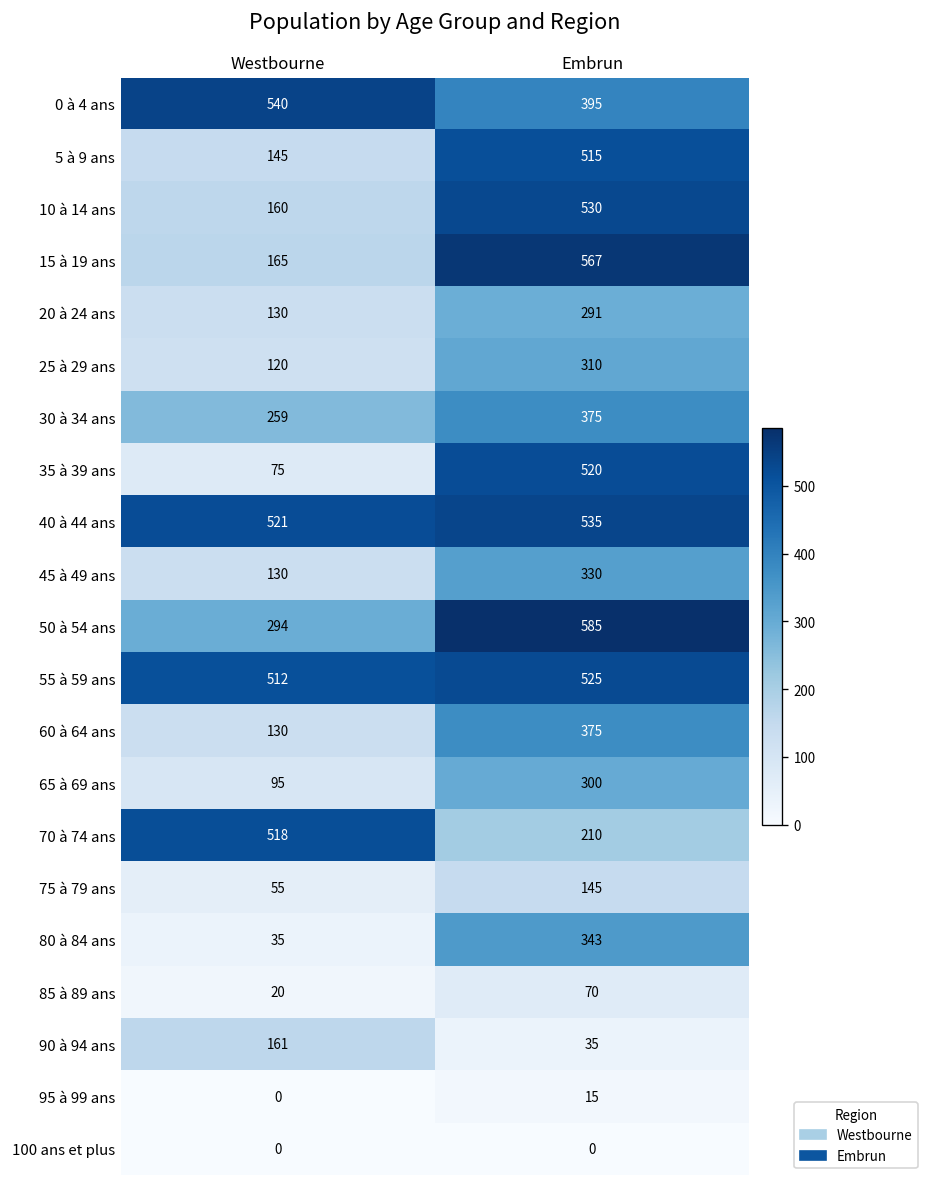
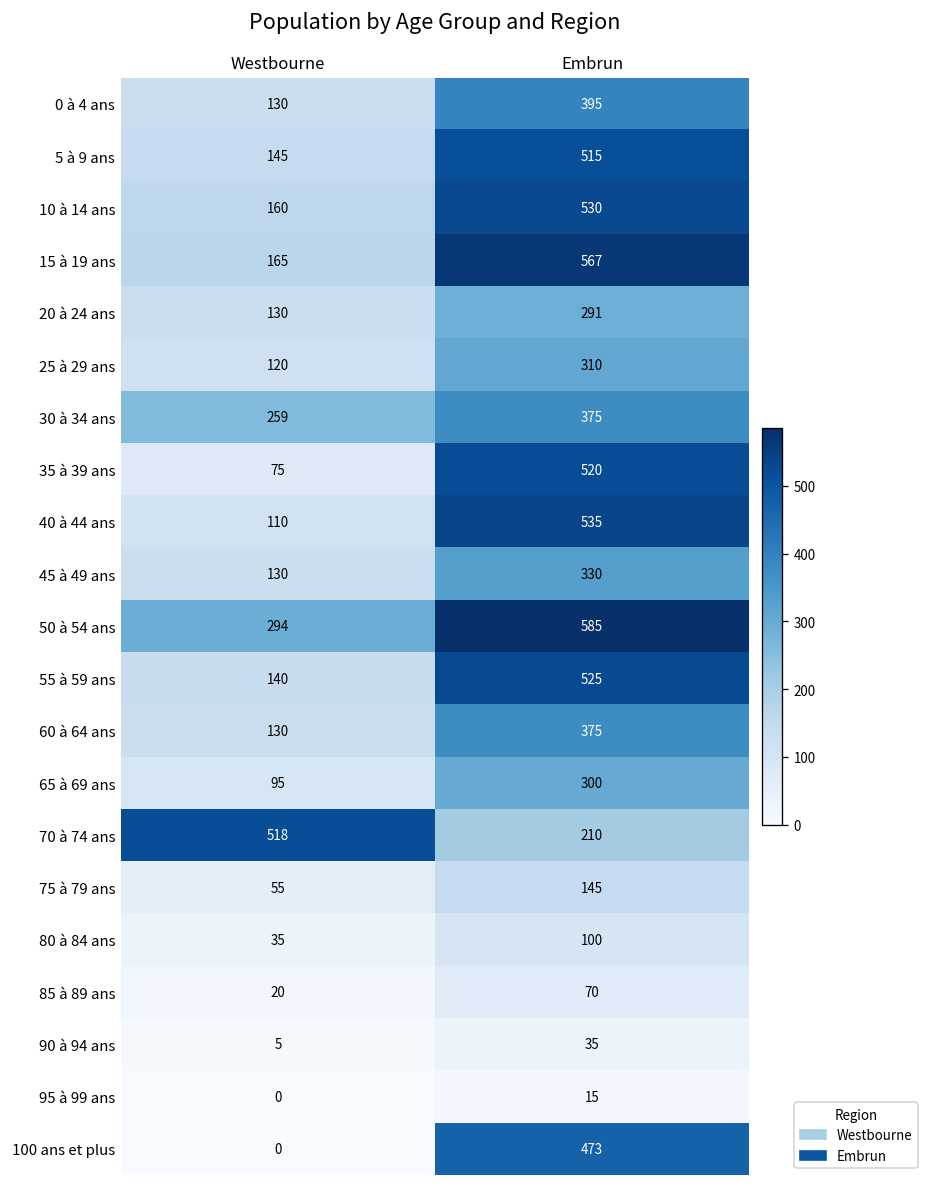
0 à 4 ans, Westbourne: 540 -> 130
40 à 44 ans, Westbourne: 521 -> 110
55 à 59 ans, Westbourne: 512 -> 140
80 à 84 ans, Embrun: 343 -> 100
90 à 94 ans, Westbourne: 161 -> 5
100 ans et plus, Embrun: 0 -> 473
